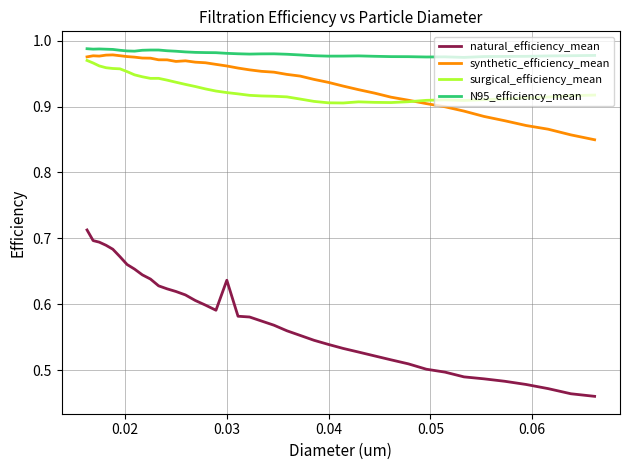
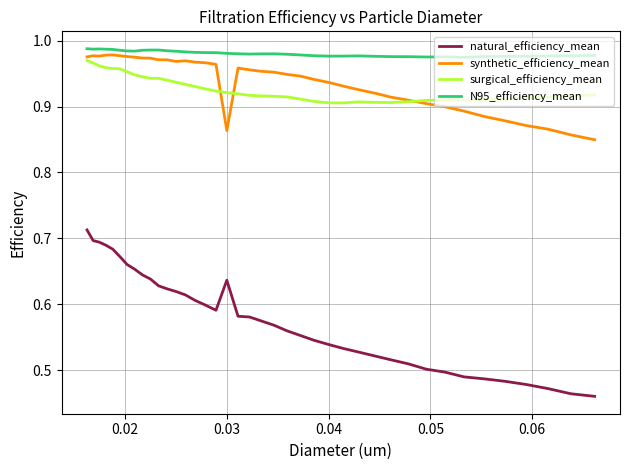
synthetic_efficiency_mean, 0.03: 0.96 -> 0.86
